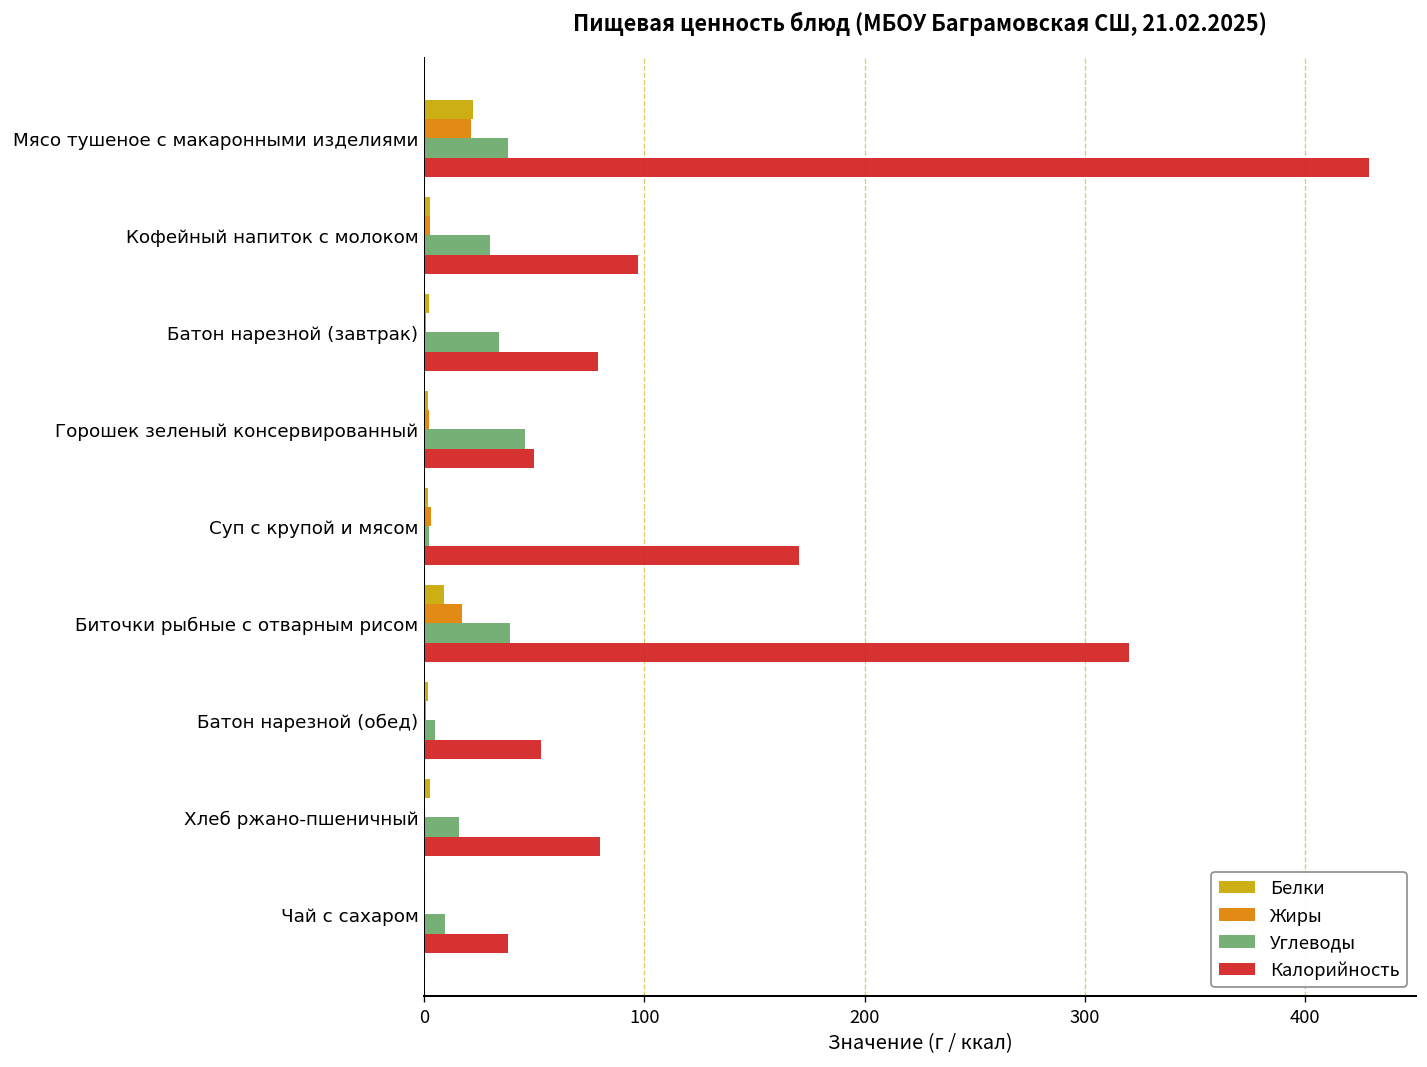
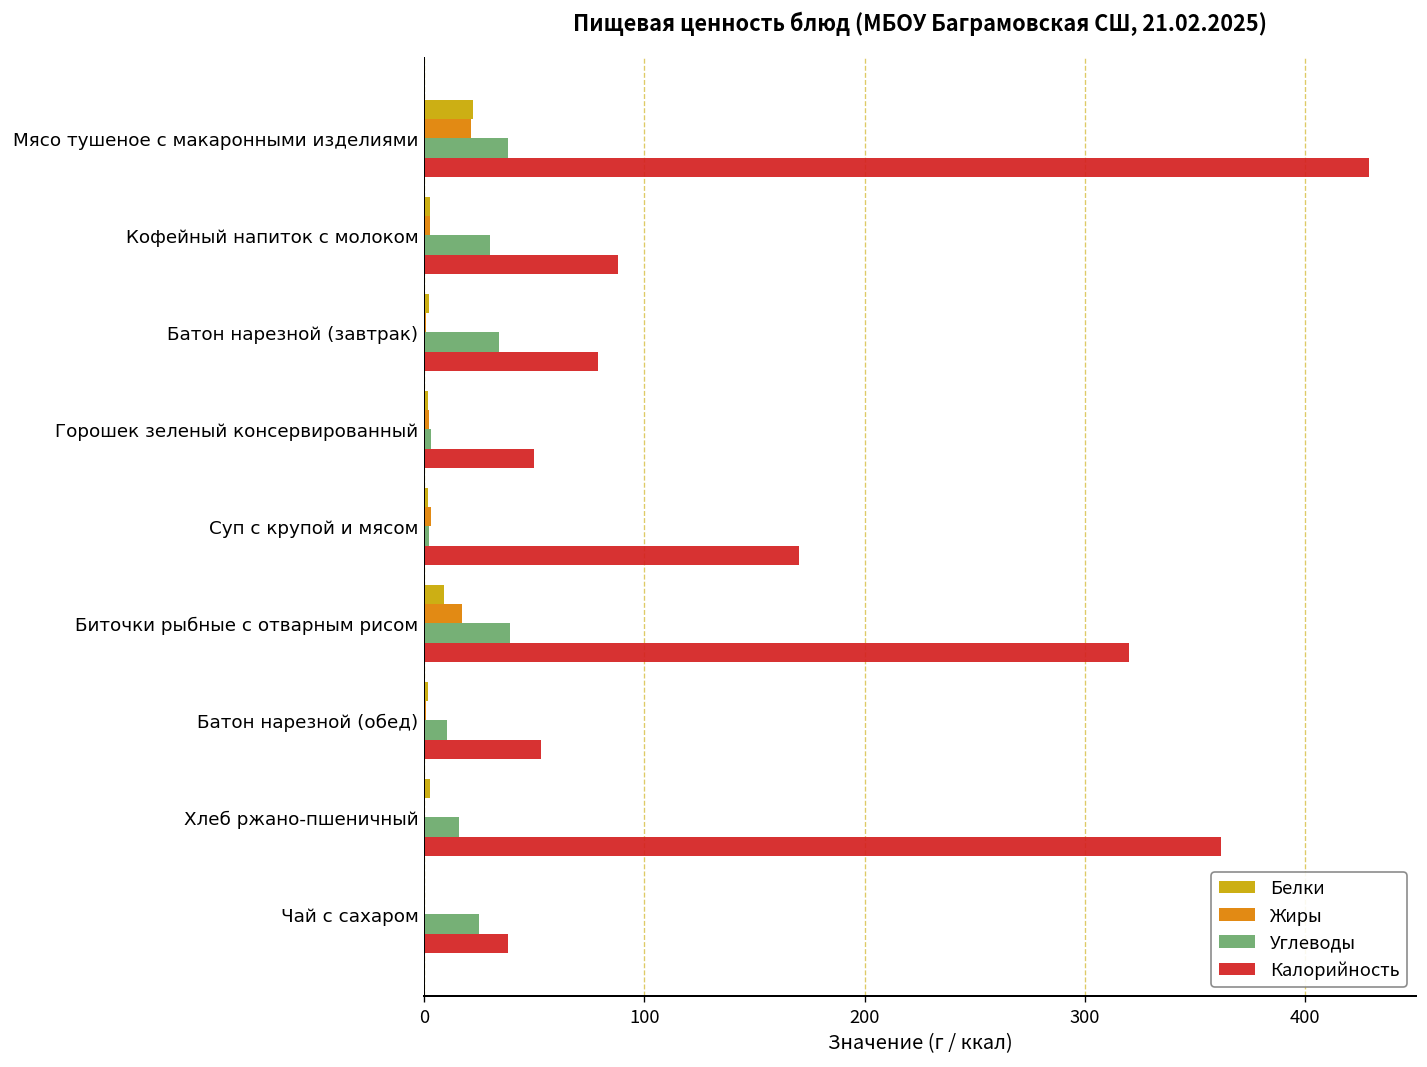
Калорийность, Кофейный напиток с молоком: 97 -> 88
Углеводы, Горошек зеленый консервированный: 46 -> 3
Углеводы, Батон нарезной (обед): 5 -> 10
Калорийность, Хлеб ржано-пшеничный: 80 -> 362
Углеводы, Чай с сахаром: 9 -> 25
